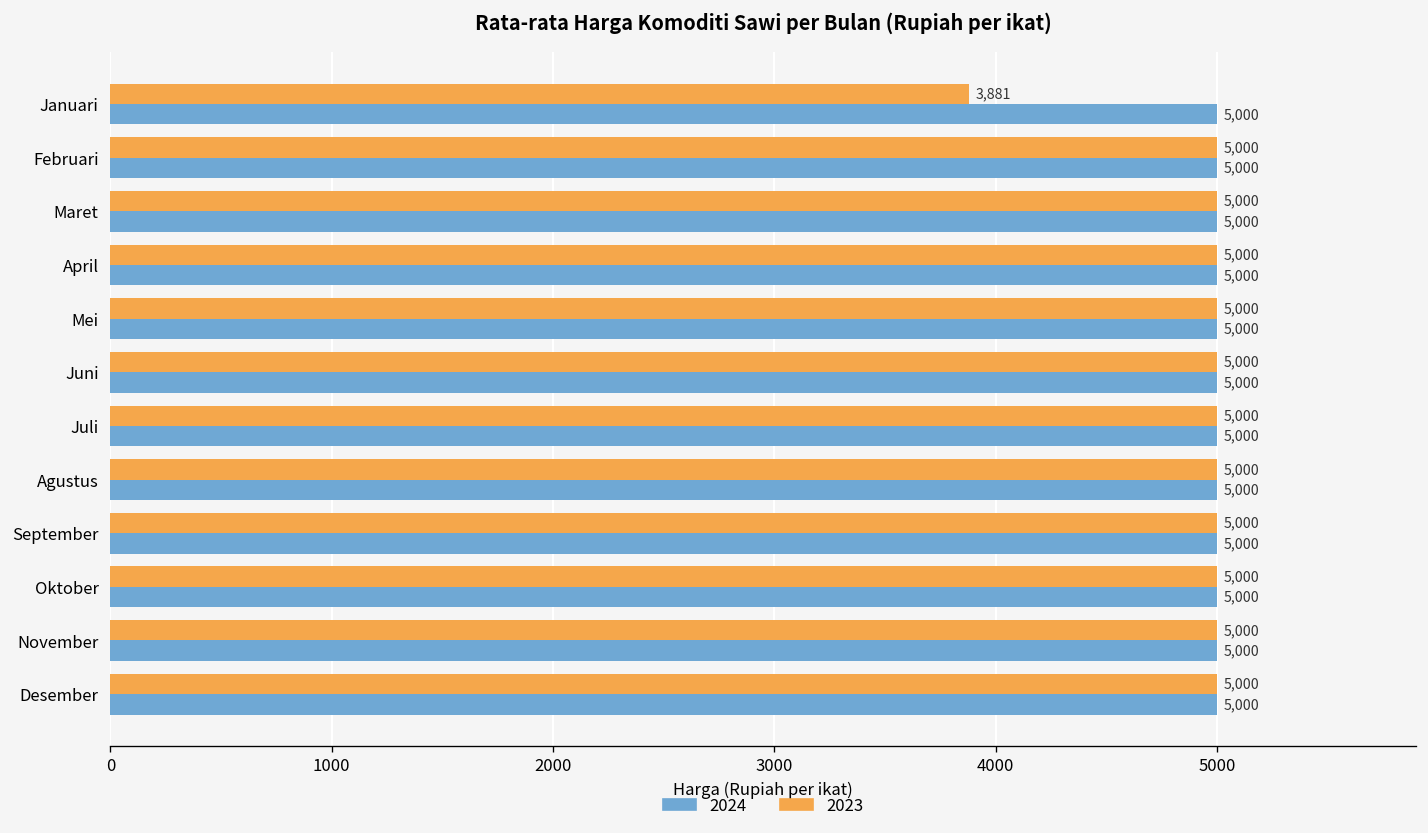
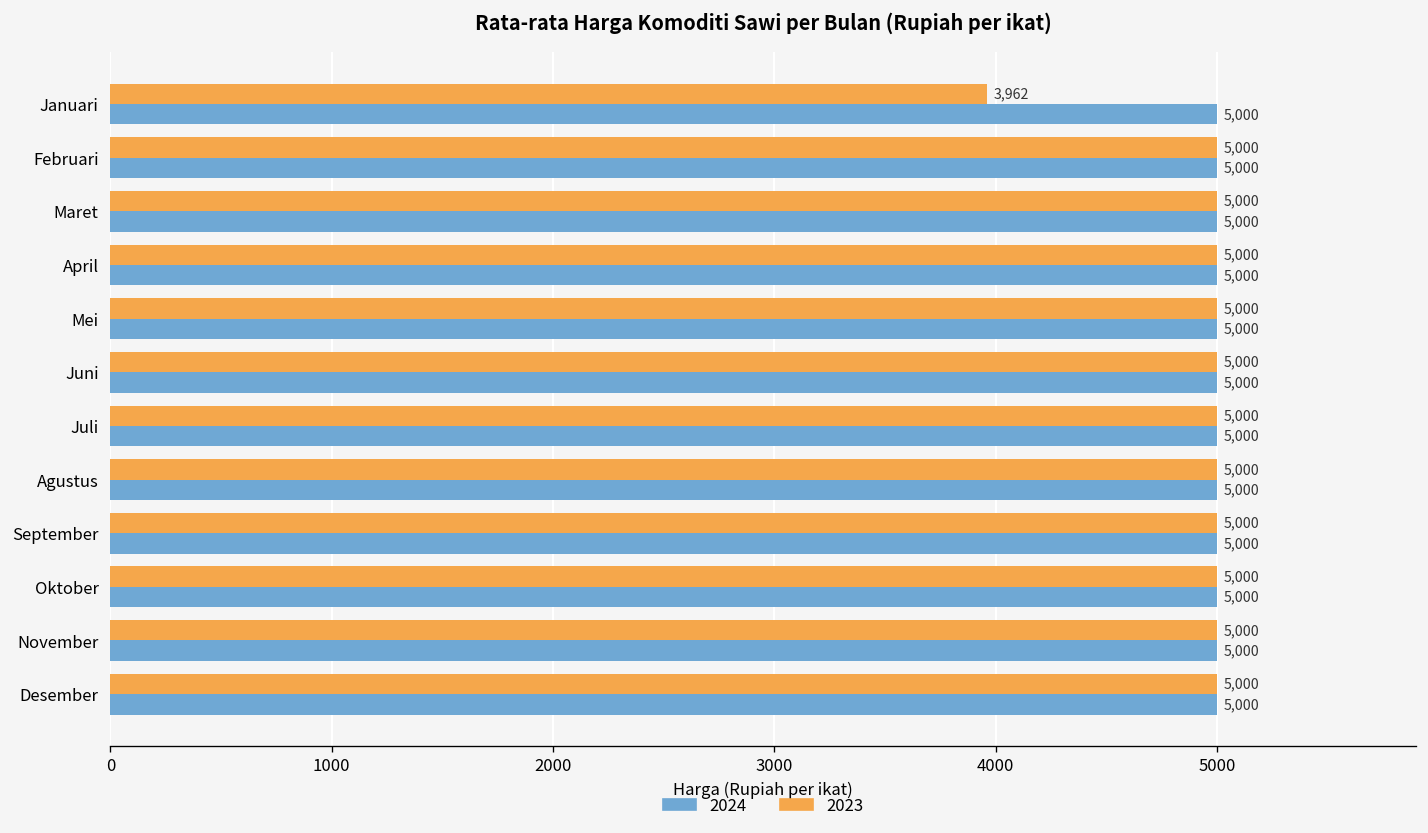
2023, Januari: 3,881 -> 3,962
